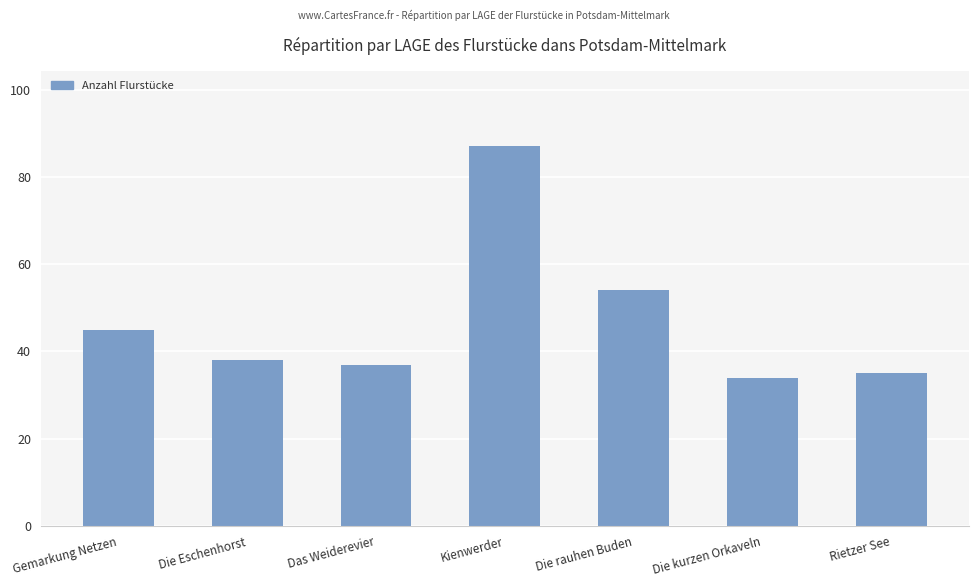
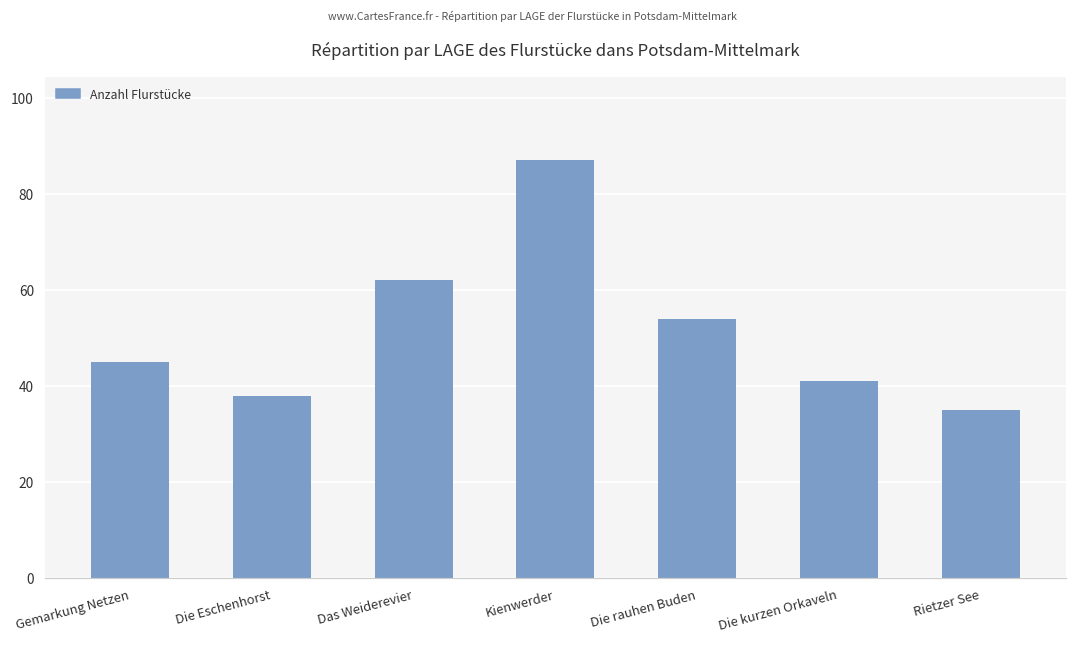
Das Weiderevier: 37 -> 62
Die kurzen Orkaveln: 34 -> 41
